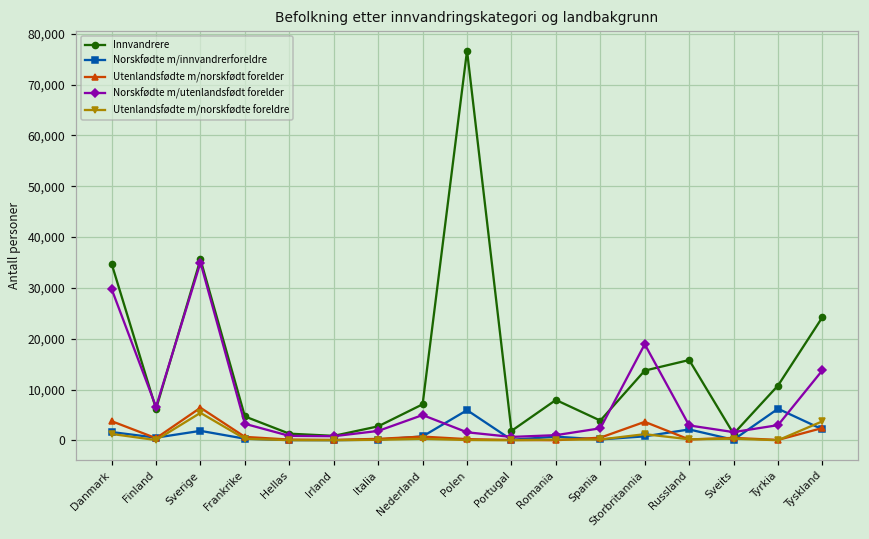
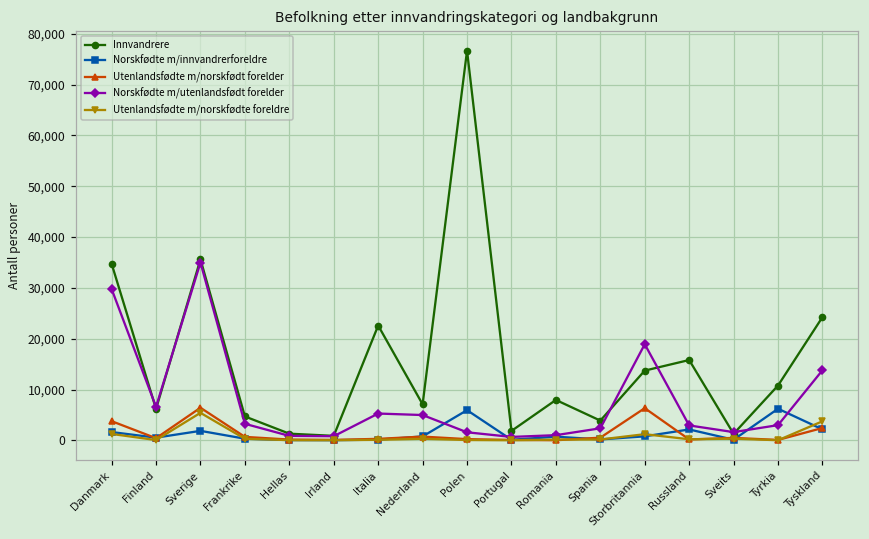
Innvandrere, Italia: 3,000 -> 23,000
Norskfødte m/utenlandsfødt forelder, Italia: 2,000 -> 5,000
Utenlandsfødte m/norskfødt forelder, Storbritannia: 4,000 -> 6,000
